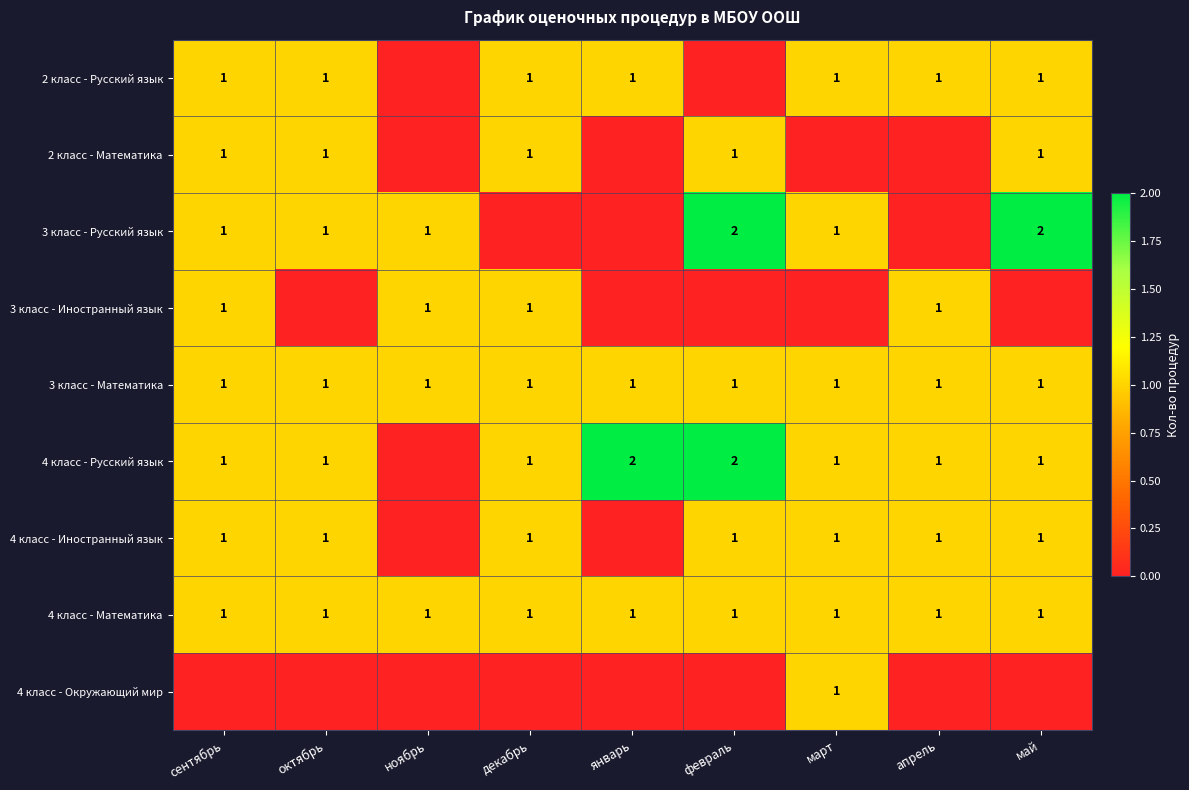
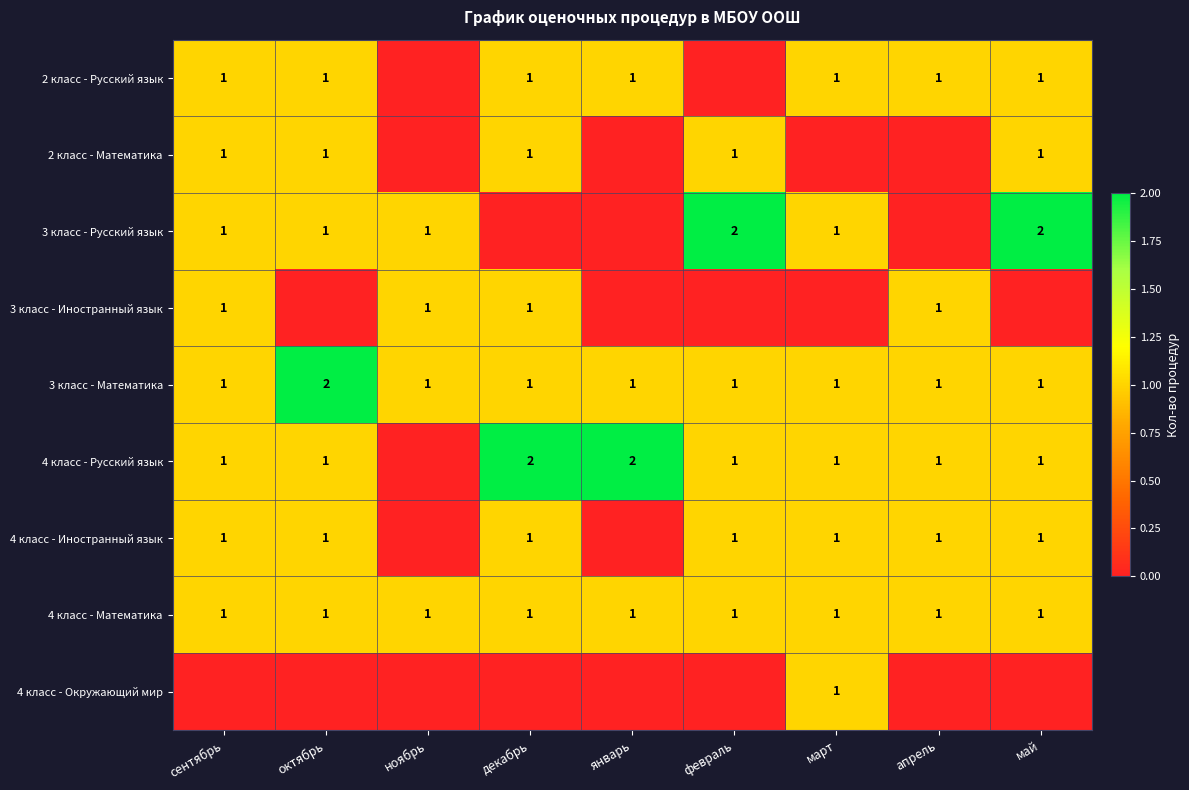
3 класс - Математика, октябрь: 1 -> 2
4 класс - Русский язык, декабрь: 1 -> 2
4 класс - Русский язык, февраль: 2 -> 1
